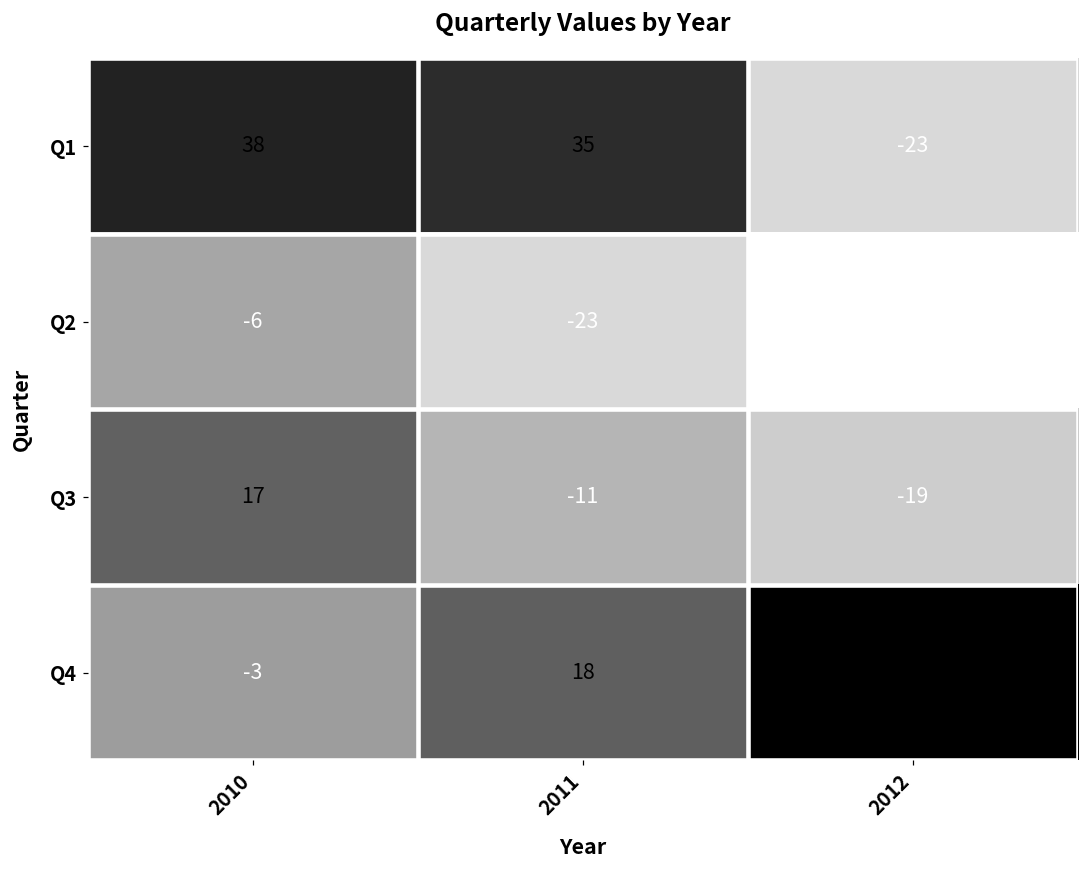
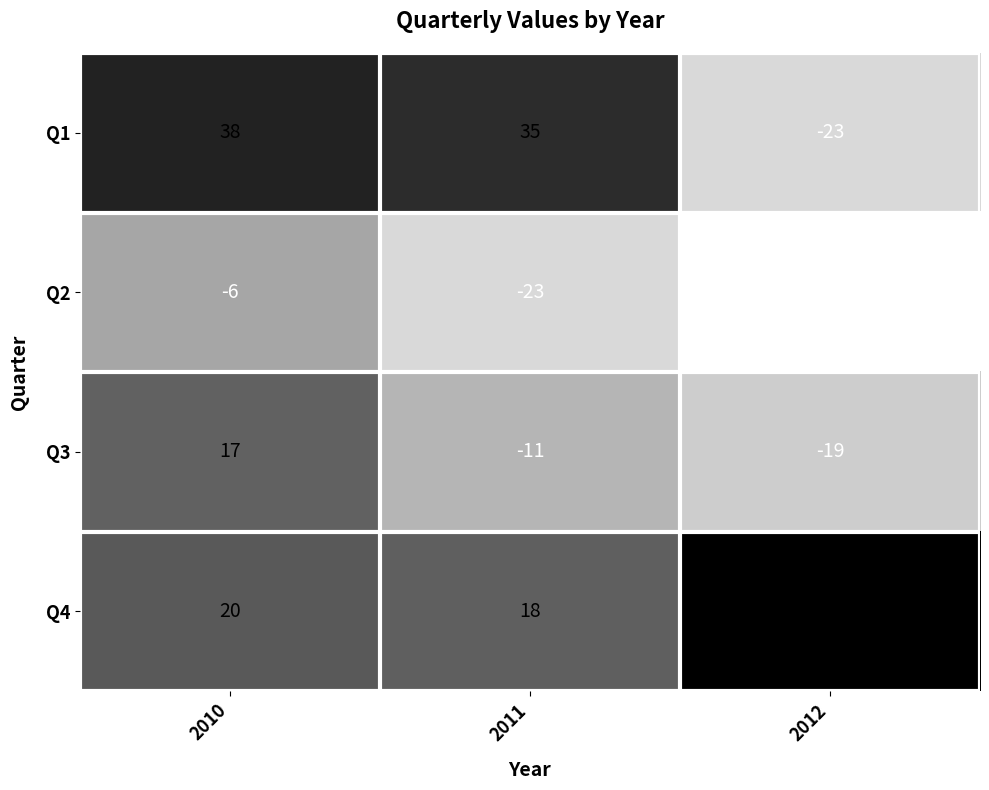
Q4, 2010: -3 -> 20
